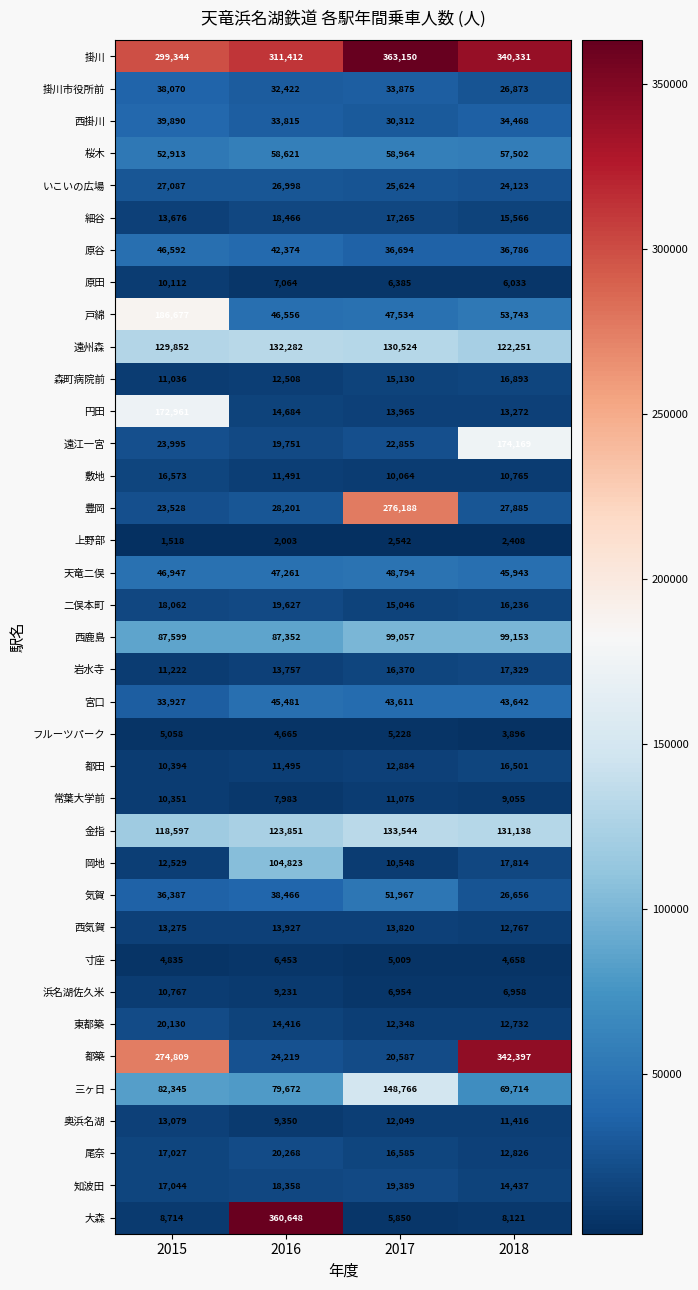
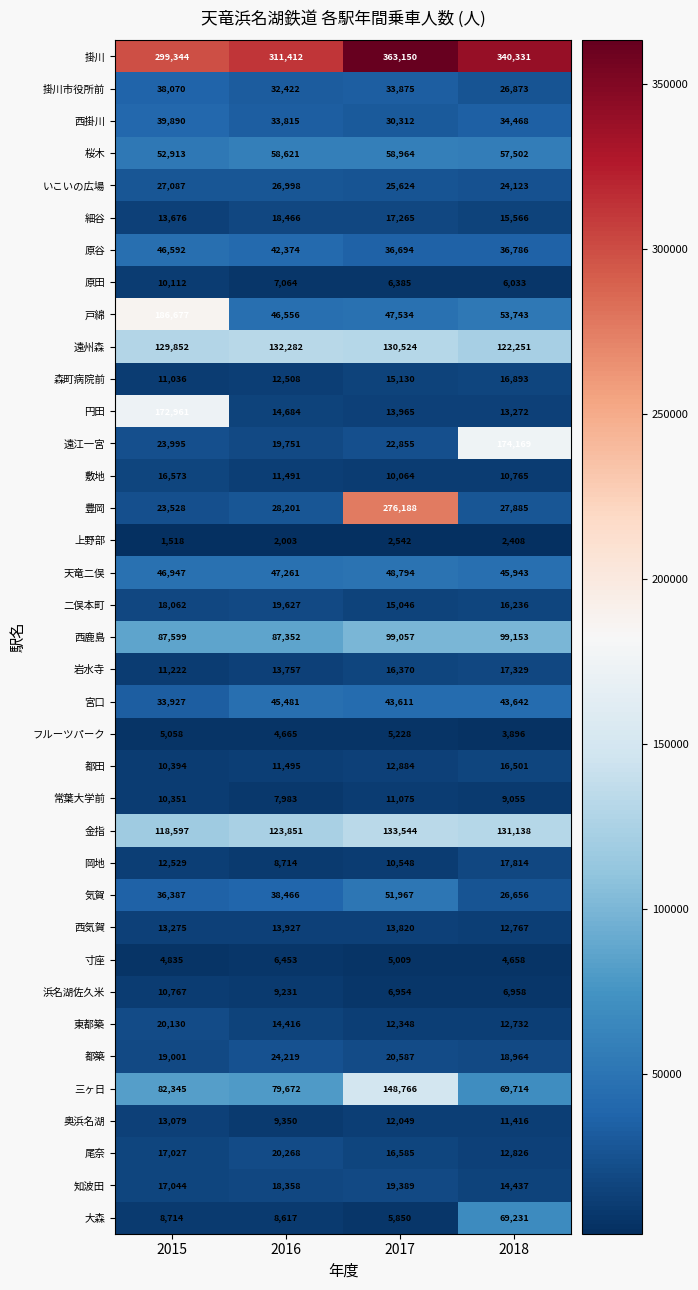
岡地, 2016: 104,823 -> 8,714
都築, 2015: 274,809 -> 19,001
都築, 2018: 342,397 -> 18,964
大森, 2016: 360,648 -> 8,617
大森, 2018: 8,121 -> 69,231
